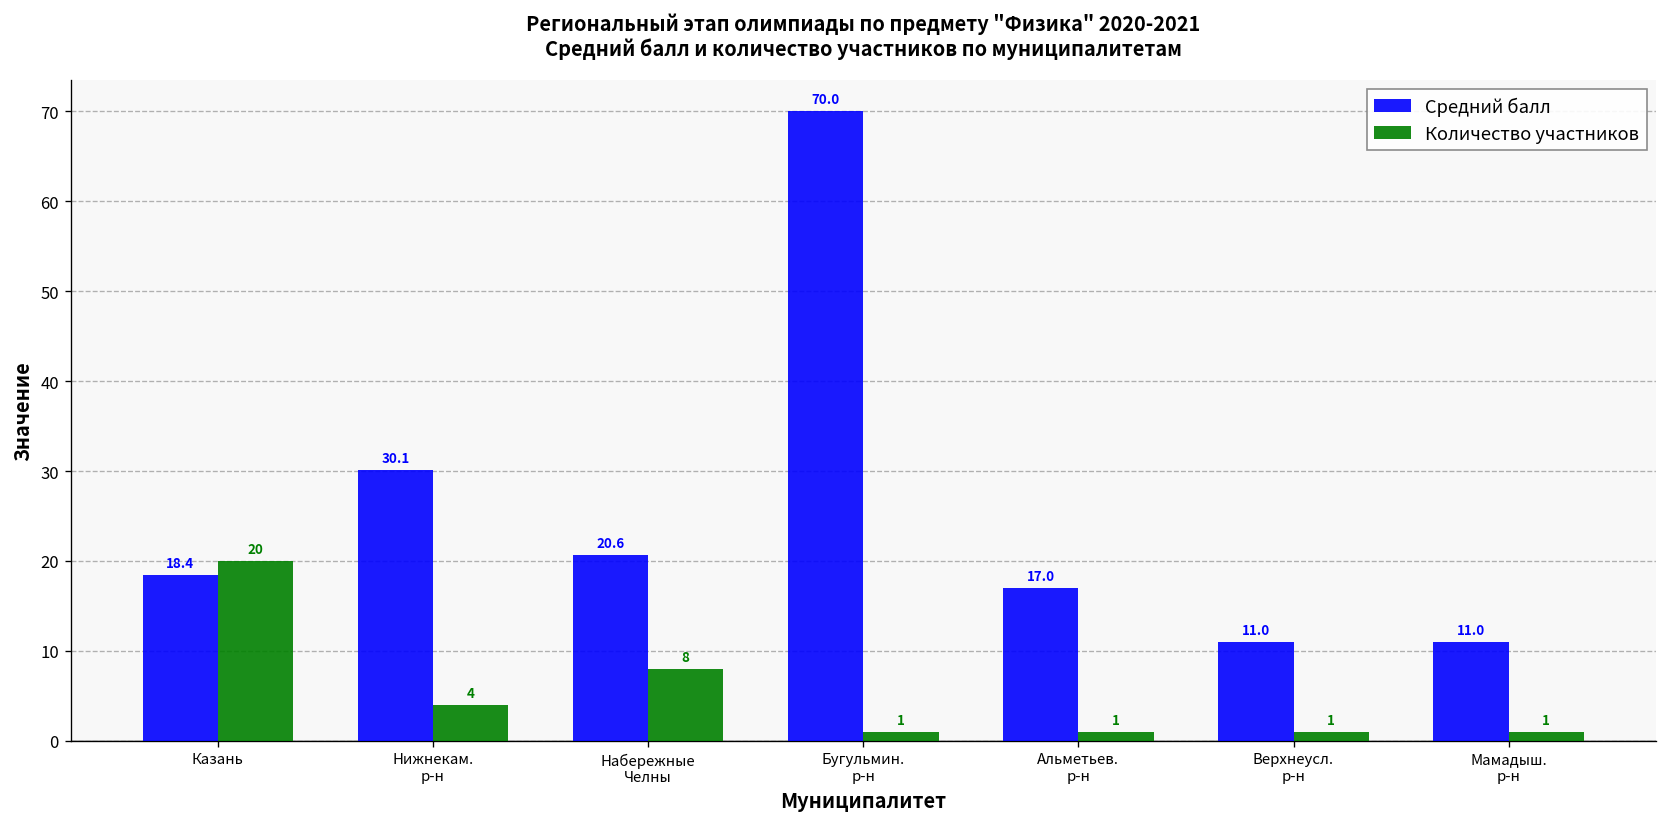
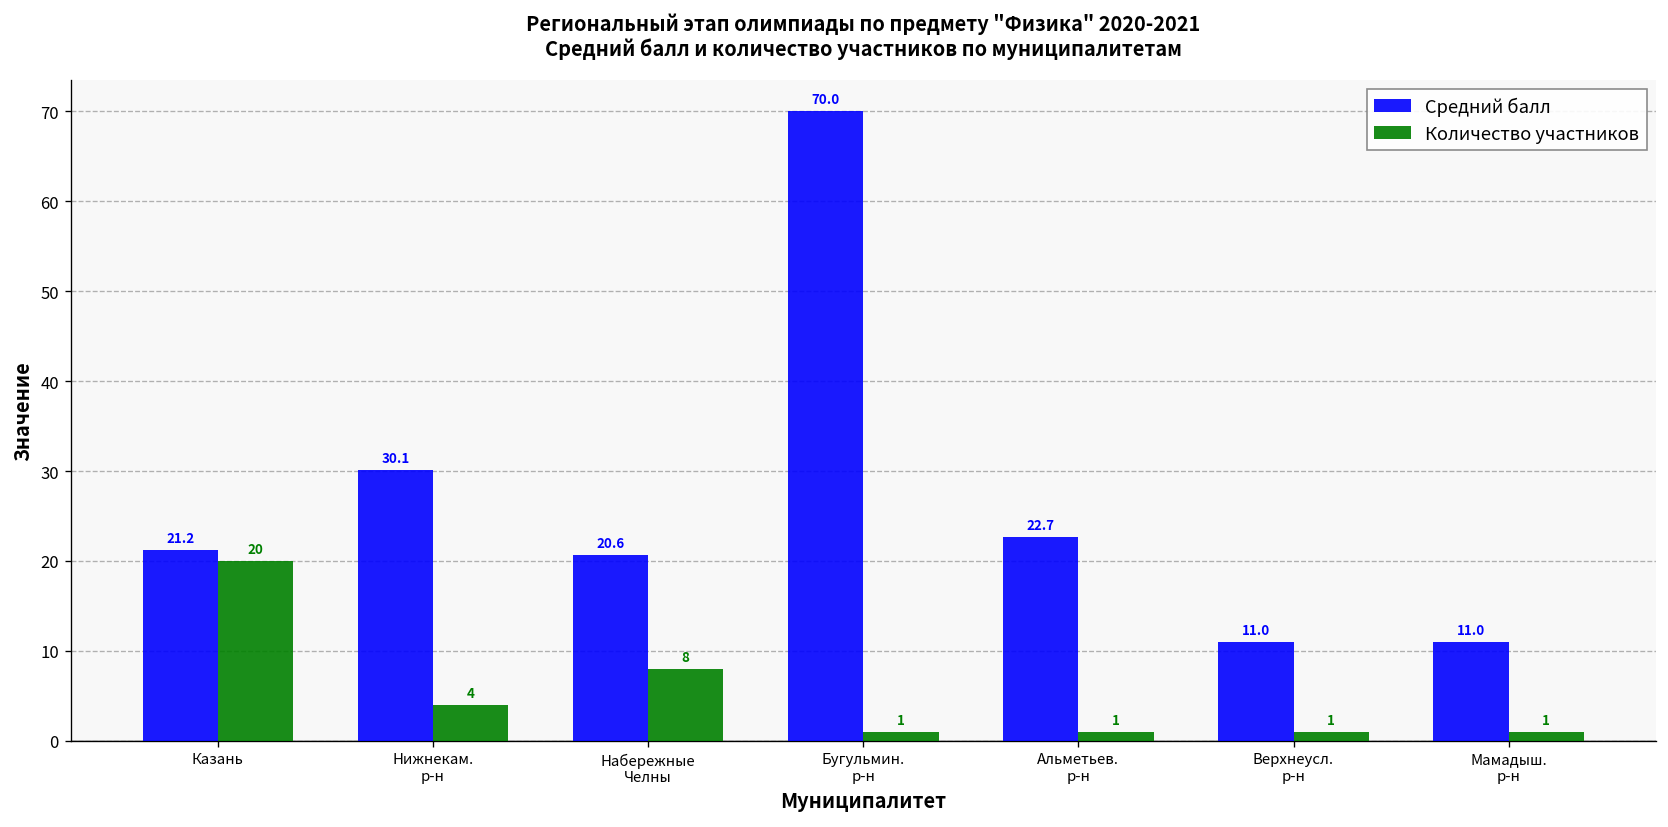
Средний балл, Казань: 18.4 -> 21.2
Средний балл, Альметьев. р-н: 17.0 -> 22.7
